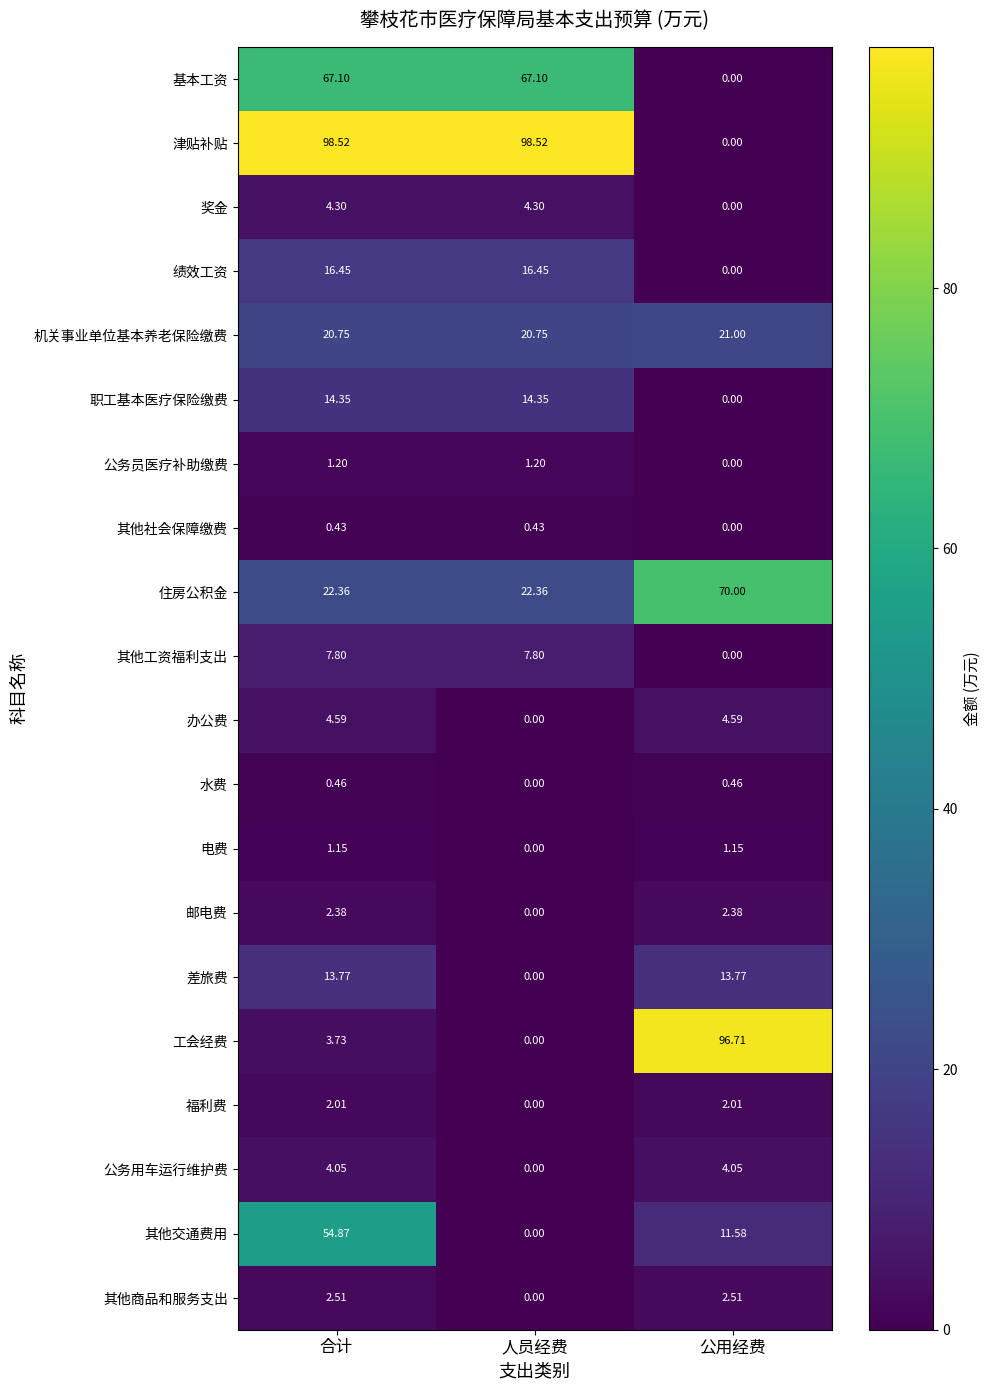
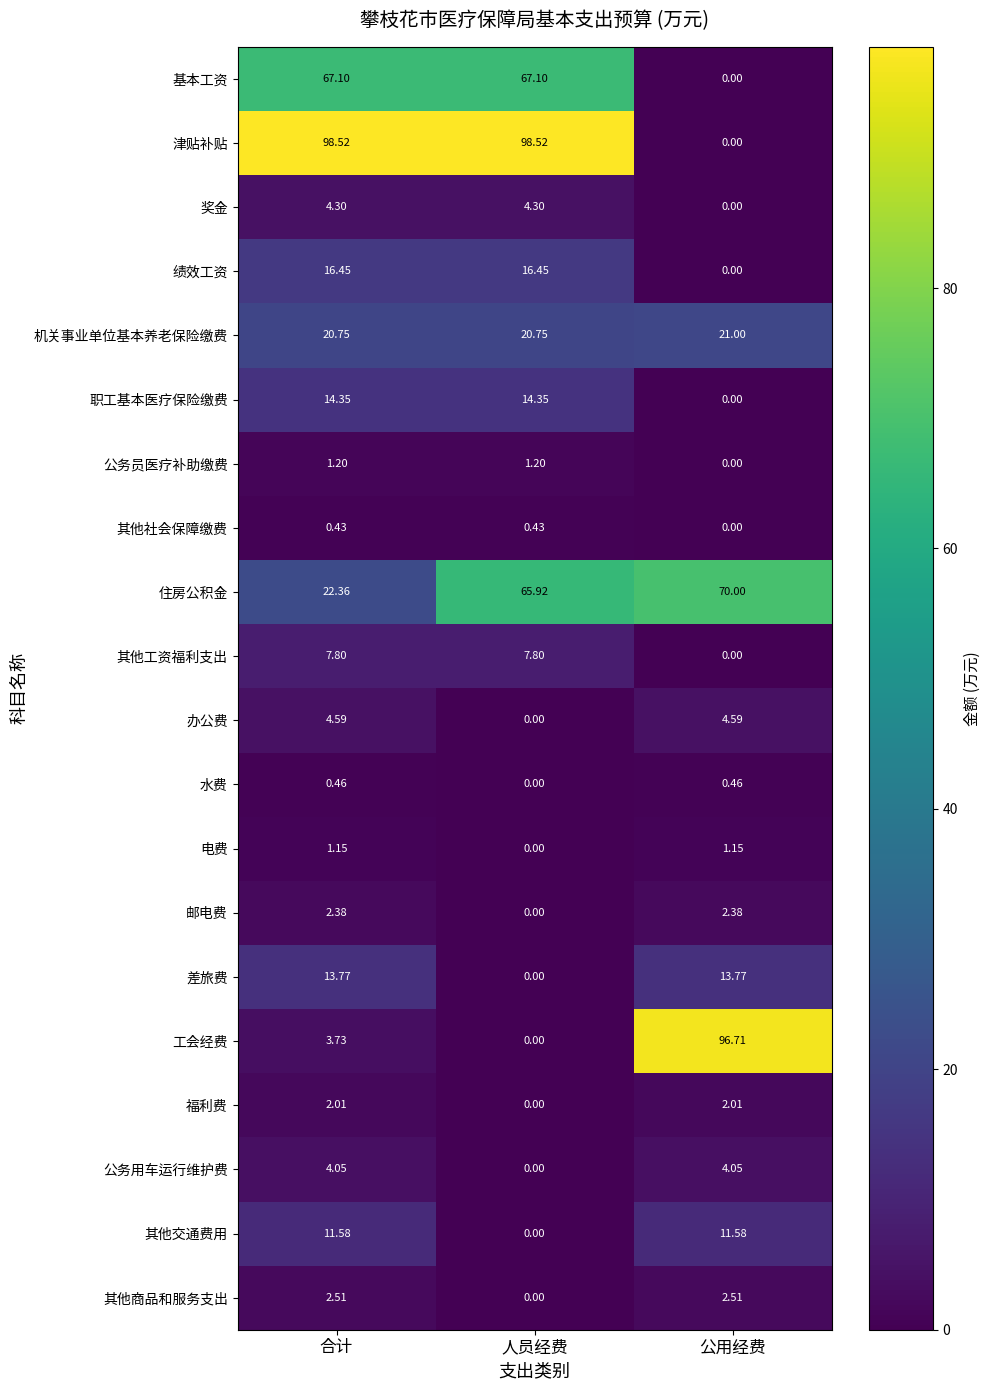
住房公积金, 人员经费: 22.36 -> 65.92
其他交通费用, 合计: 54.87 -> 11.58
